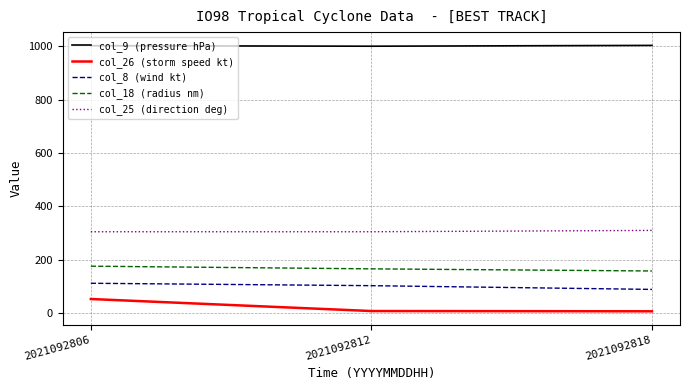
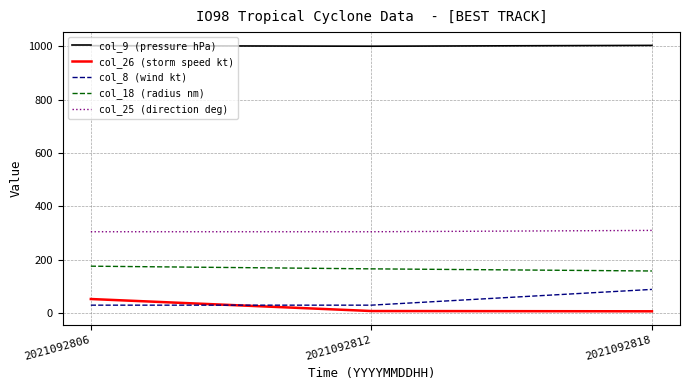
col_8 (wind kt), 2021092806: 110 -> 30
col_8 (wind kt), 2021092812: 100 -> 30
